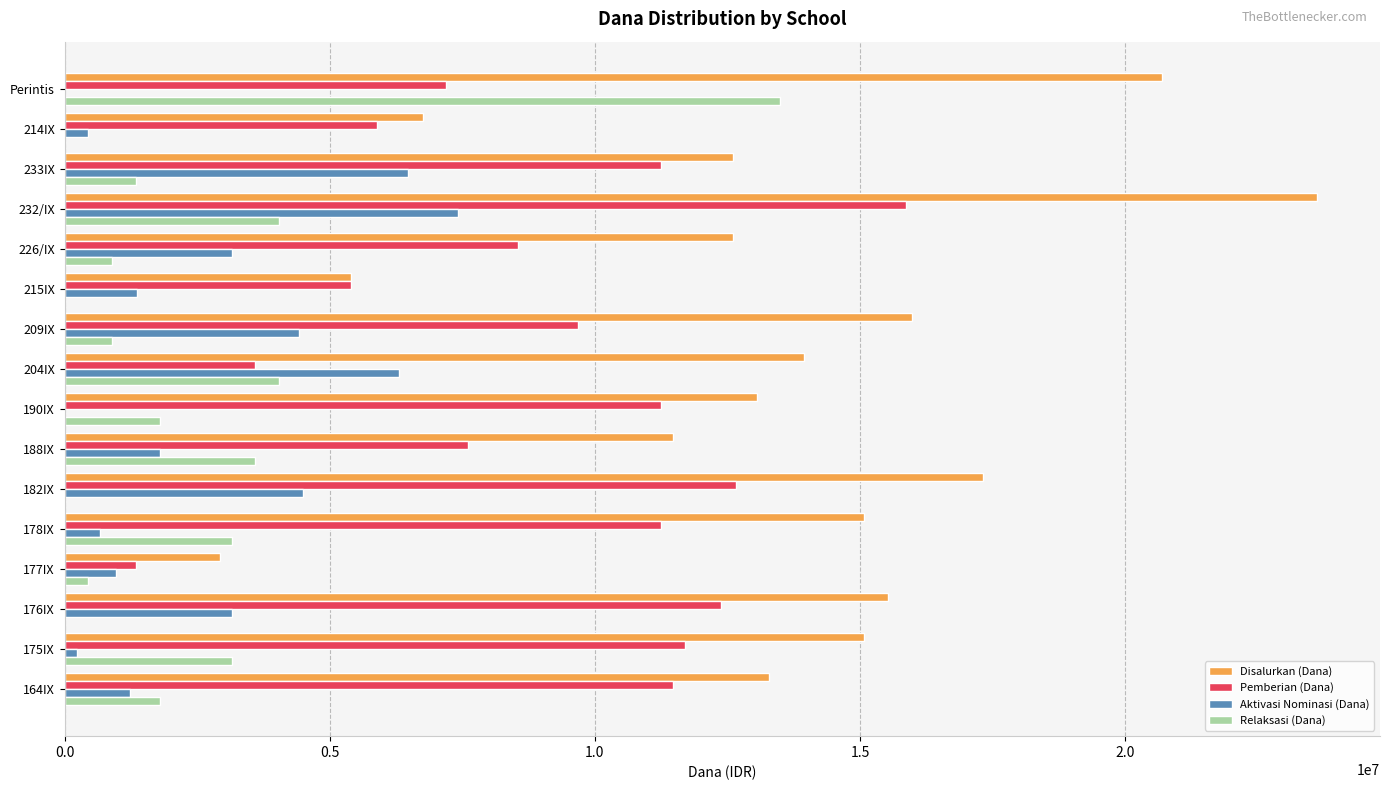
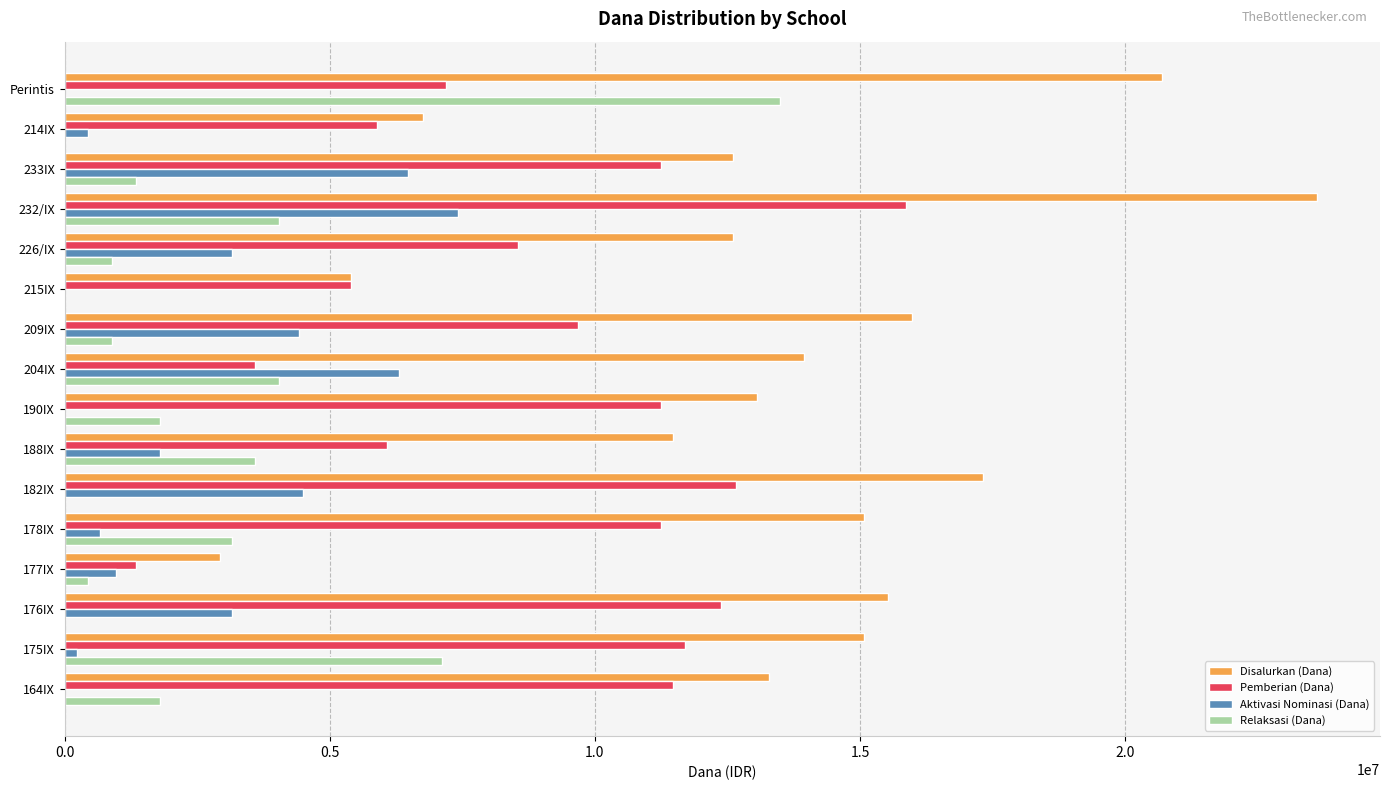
Aktivasi Nominasi (Dana), 215IX: 1400000 -> 0
Pemberian (Dana), 188IX: 7600000 -> 6100000
Relaksasi (Dana), 175IX: 3200000 -> 7100000
Aktivasi Nominasi (Dana), 164IX: 1200000 -> 0
